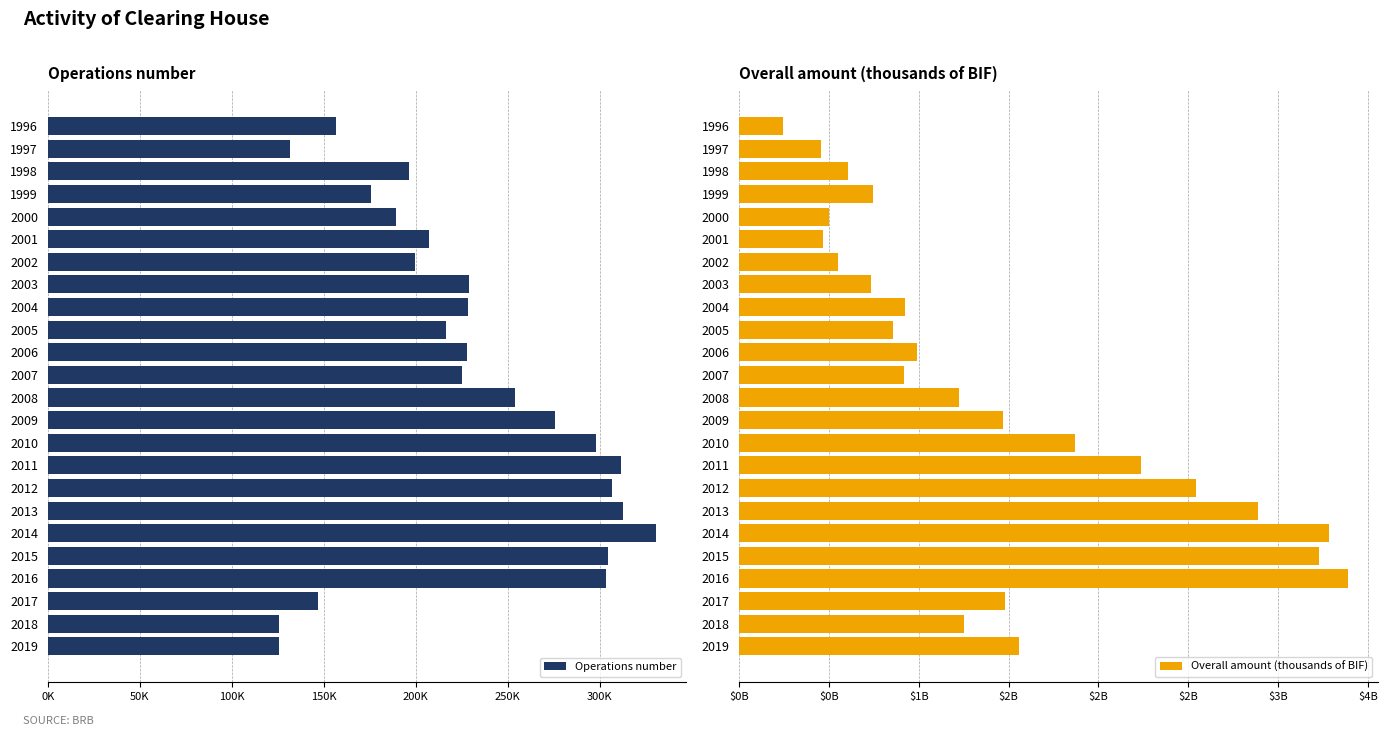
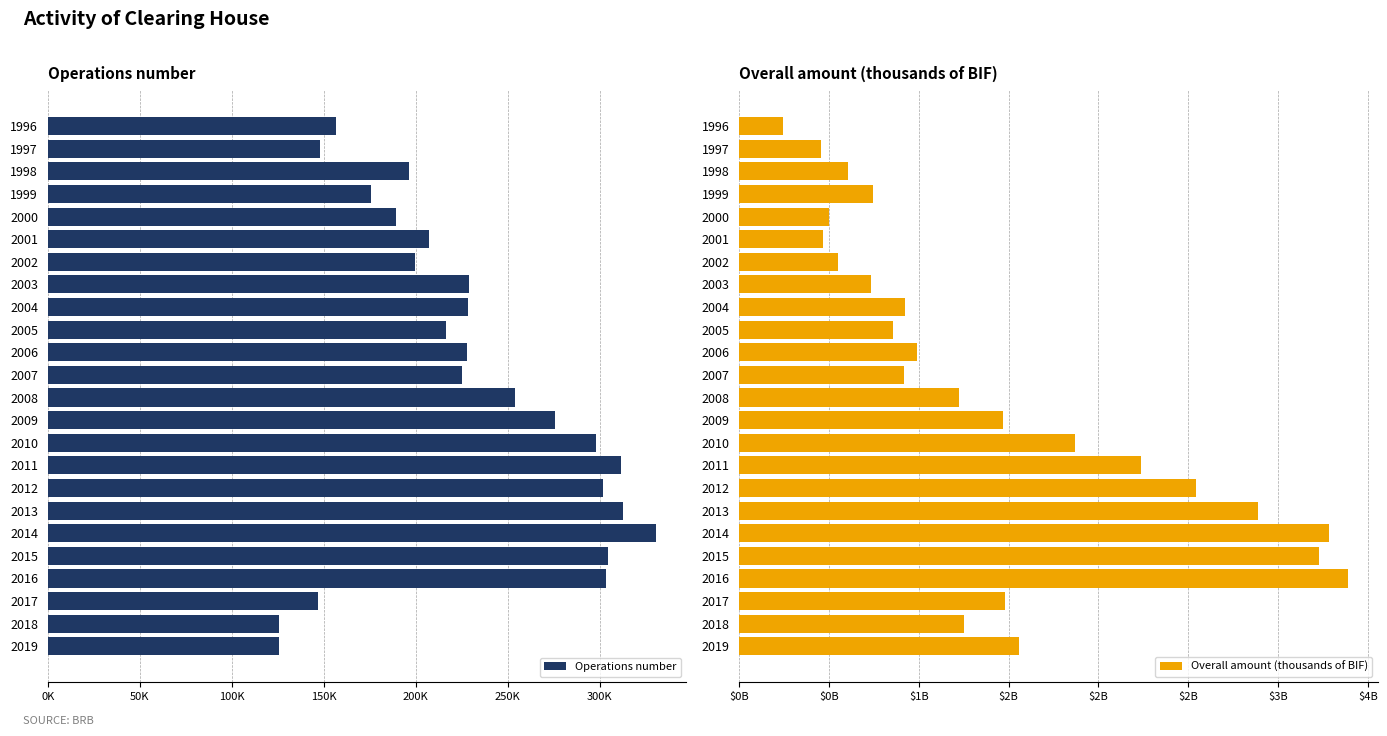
Operations number, 1997: 132000 -> 148000
Operations number, 2012: 306000 -> 302000
